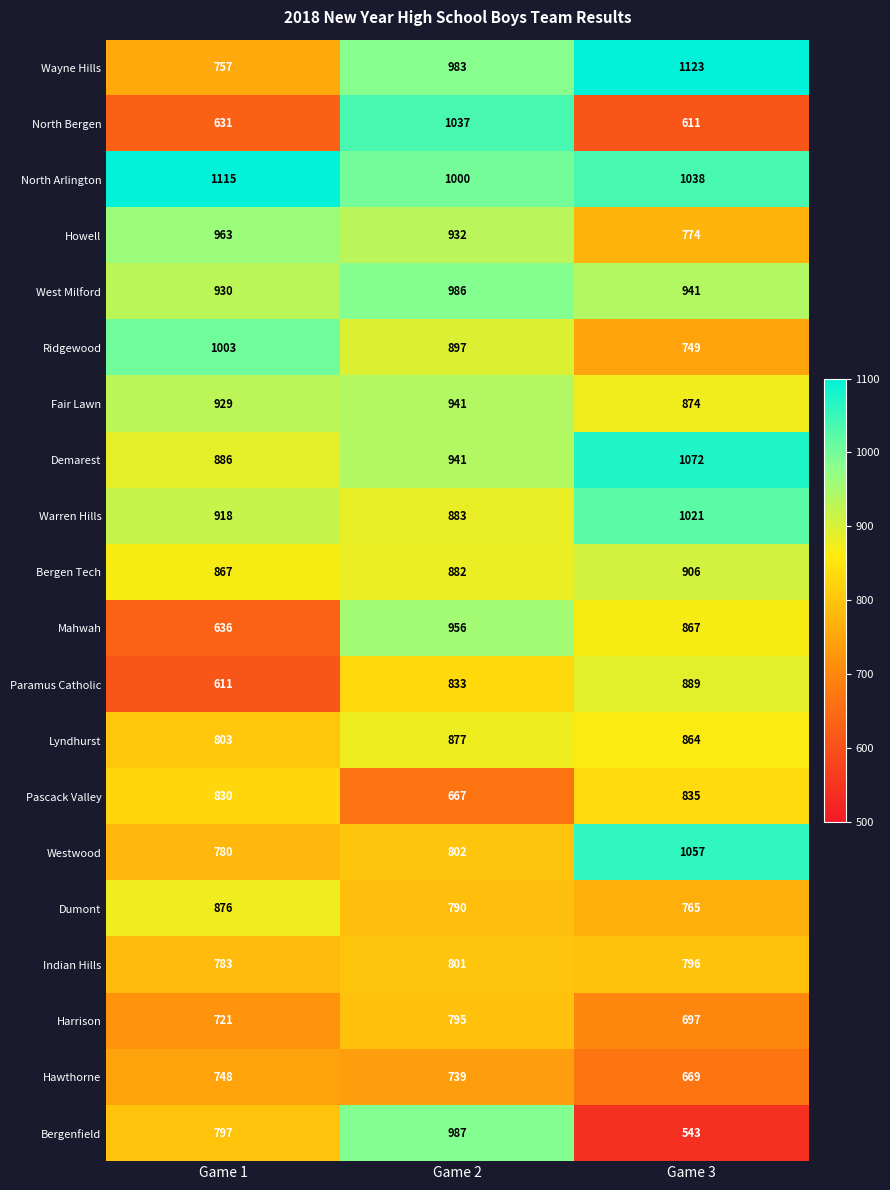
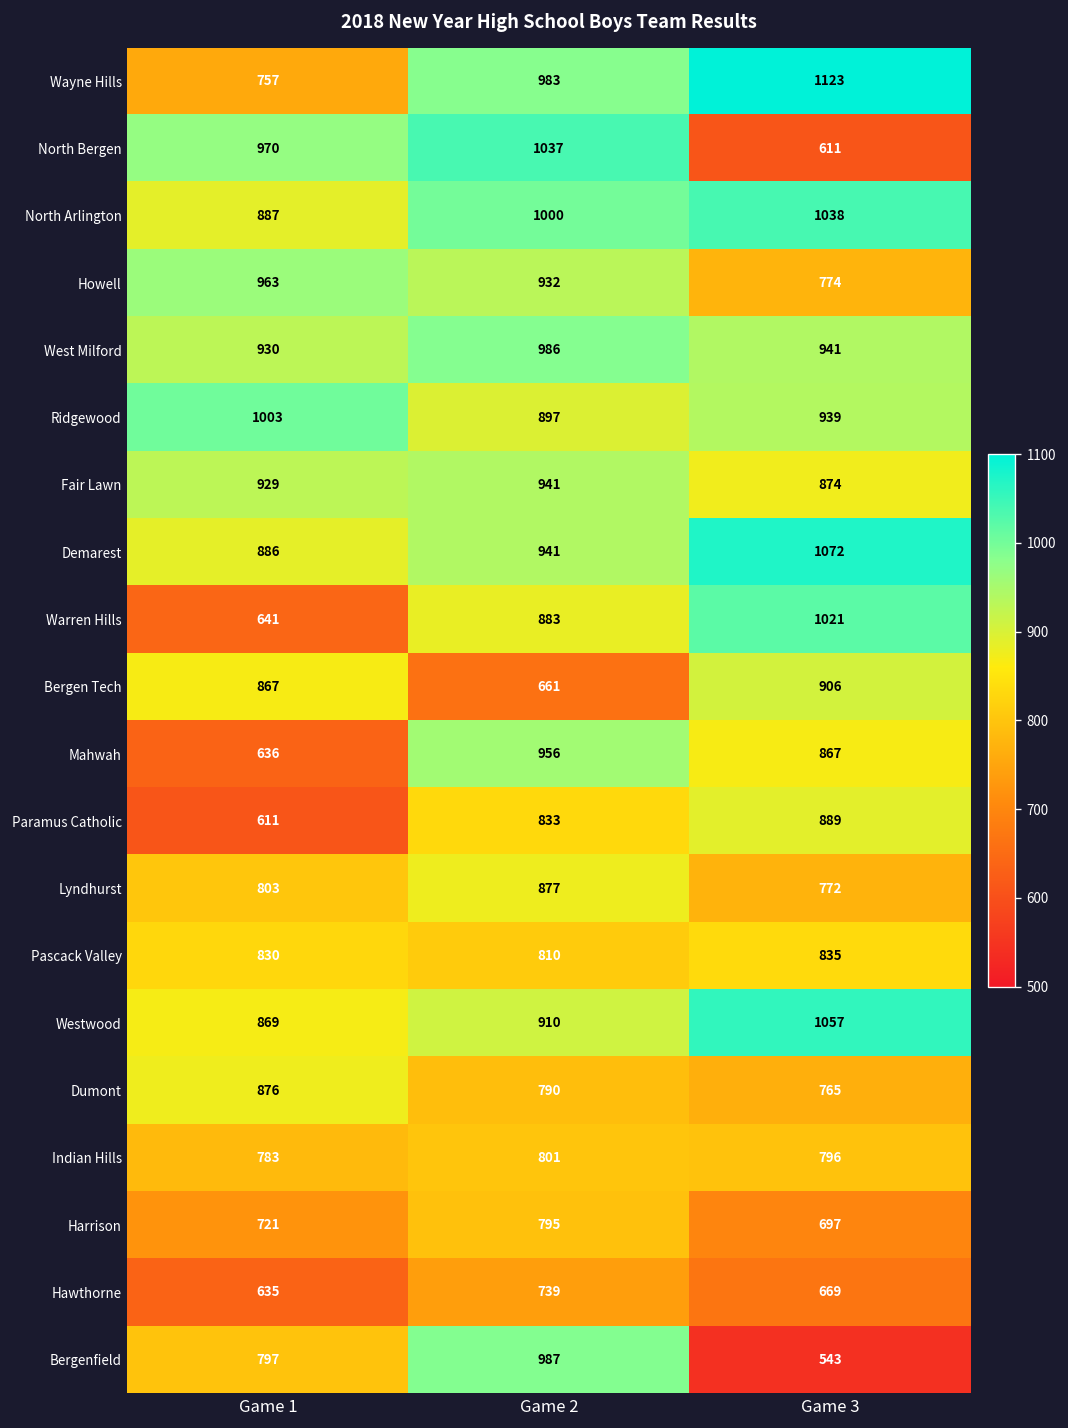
North Bergen, Game 1: 631 -> 970
North Arlington, Game 1: 1115 -> 887
Ridgewood, Game 3: 749 -> 939
Warren Hills, Game 1: 918 -> 641
Bergen Tech, Game 2: 882 -> 661
Lyndhurst, Game 3: 864 -> 772
Pascack Valley, Game 2: 667 -> 810
Westwood, Game 1: 780 -> 869
Westwood, Game 2: 802 -> 910
Hawthorne, Game 1: 748 -> 635
